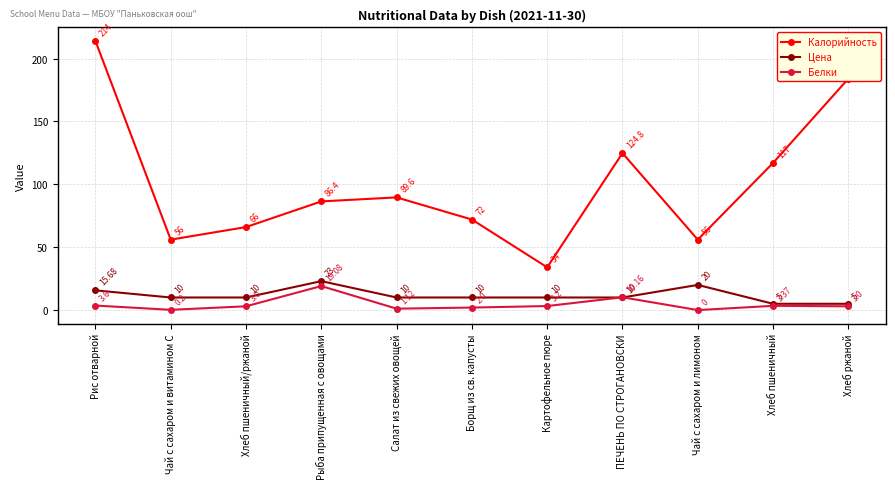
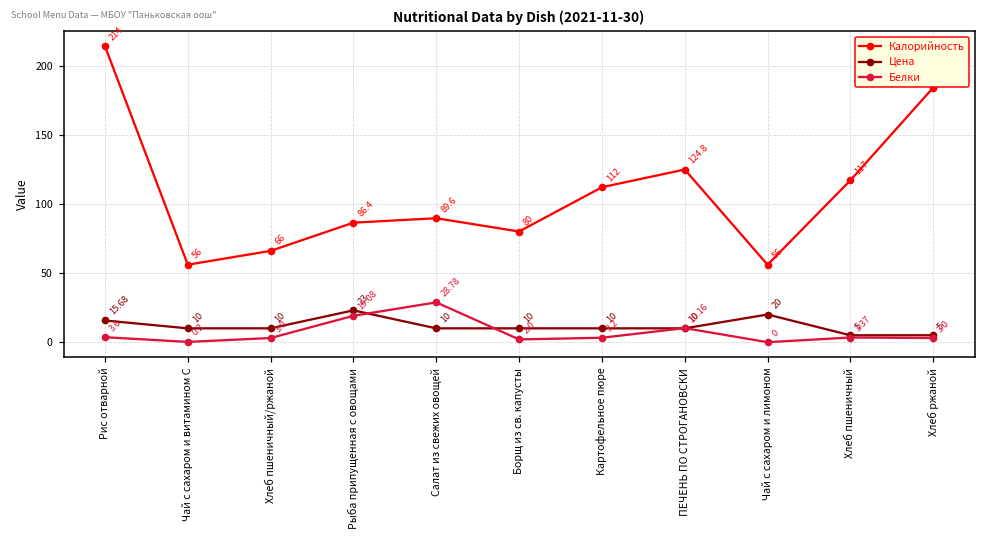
Белки, Салат из свежих овощей: 1.12 -> 28.78
Калорийность, Борщ из св. капусты: 72 -> 80
Калорийность, Картофельное пюре: 34 -> 112
